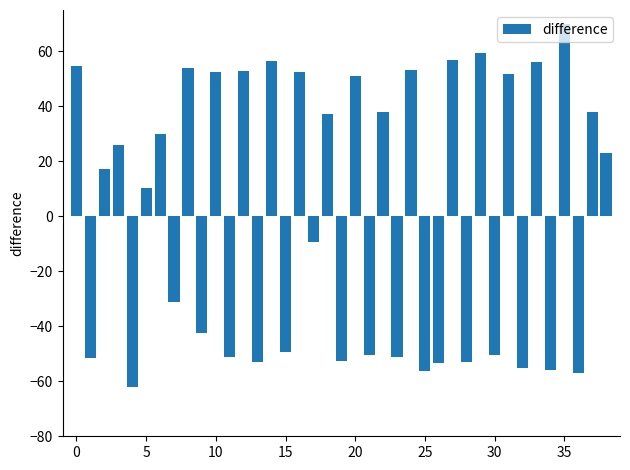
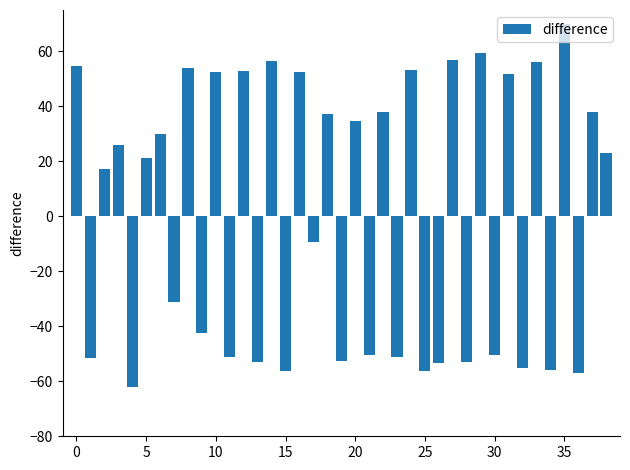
5: 10 -> 21
15: -49 -> -56
20: 51 -> 35
